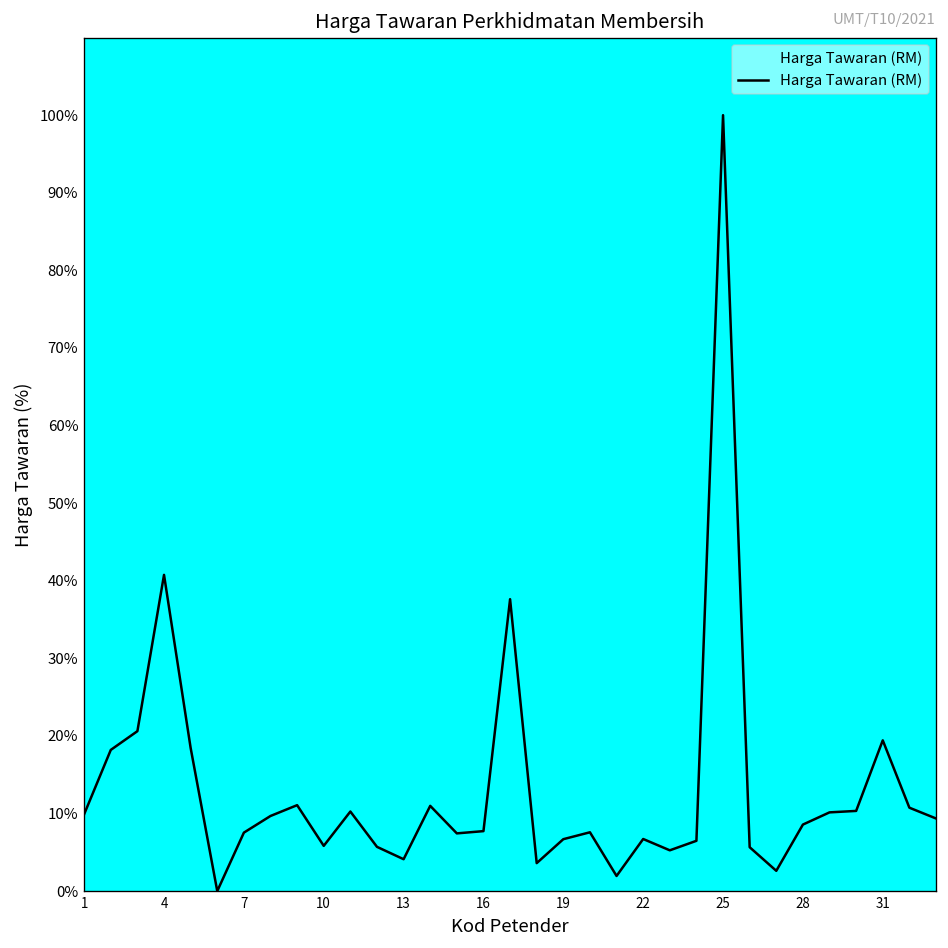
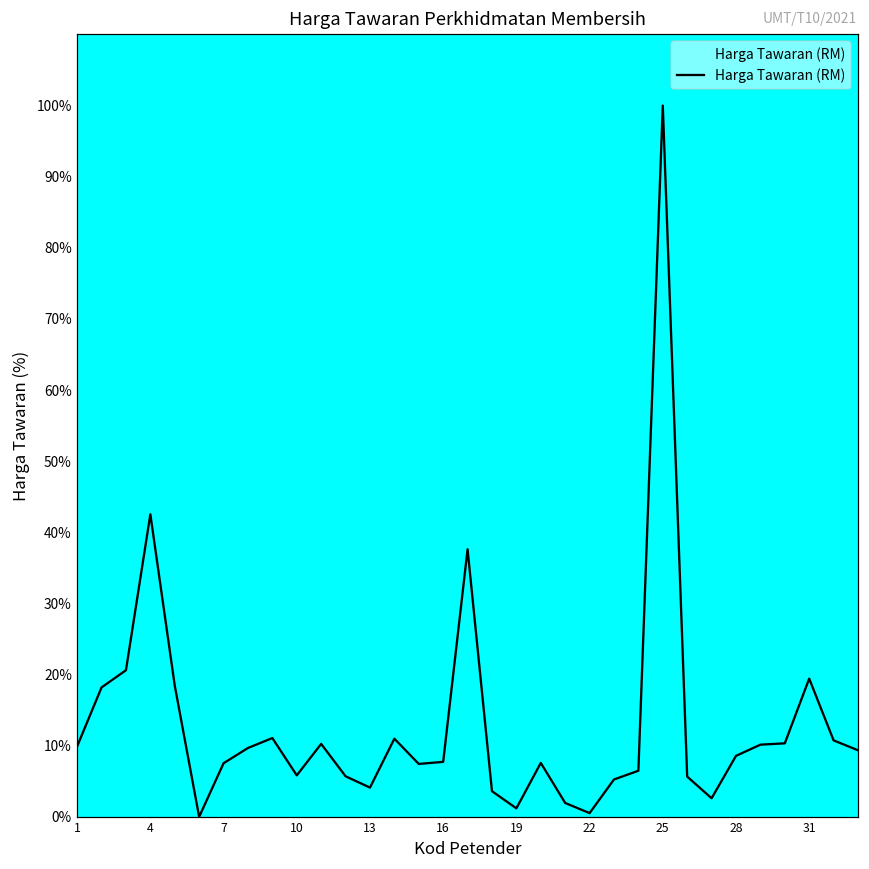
4: 41% -> 43%
19: 7% -> 1%
22: 7% -> 1%
